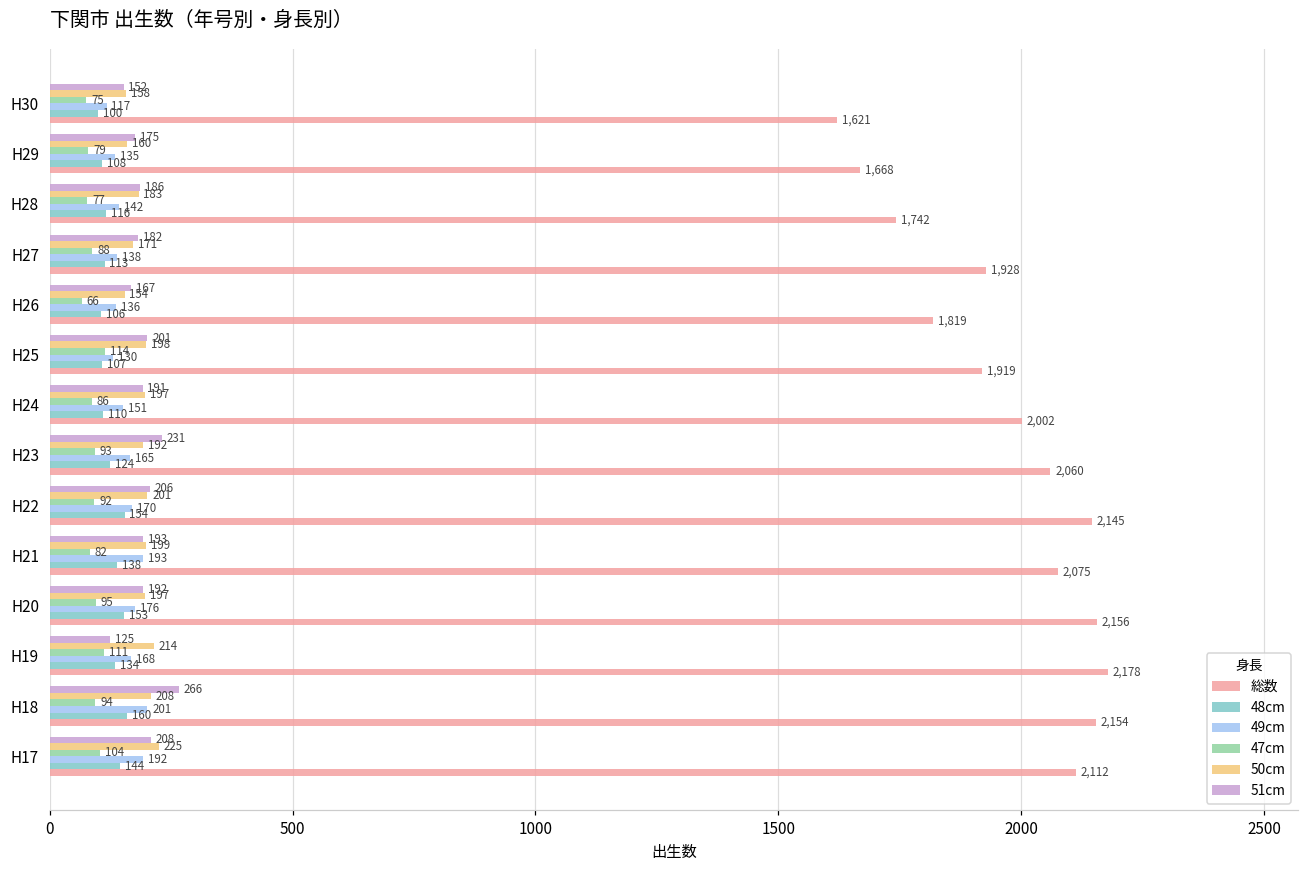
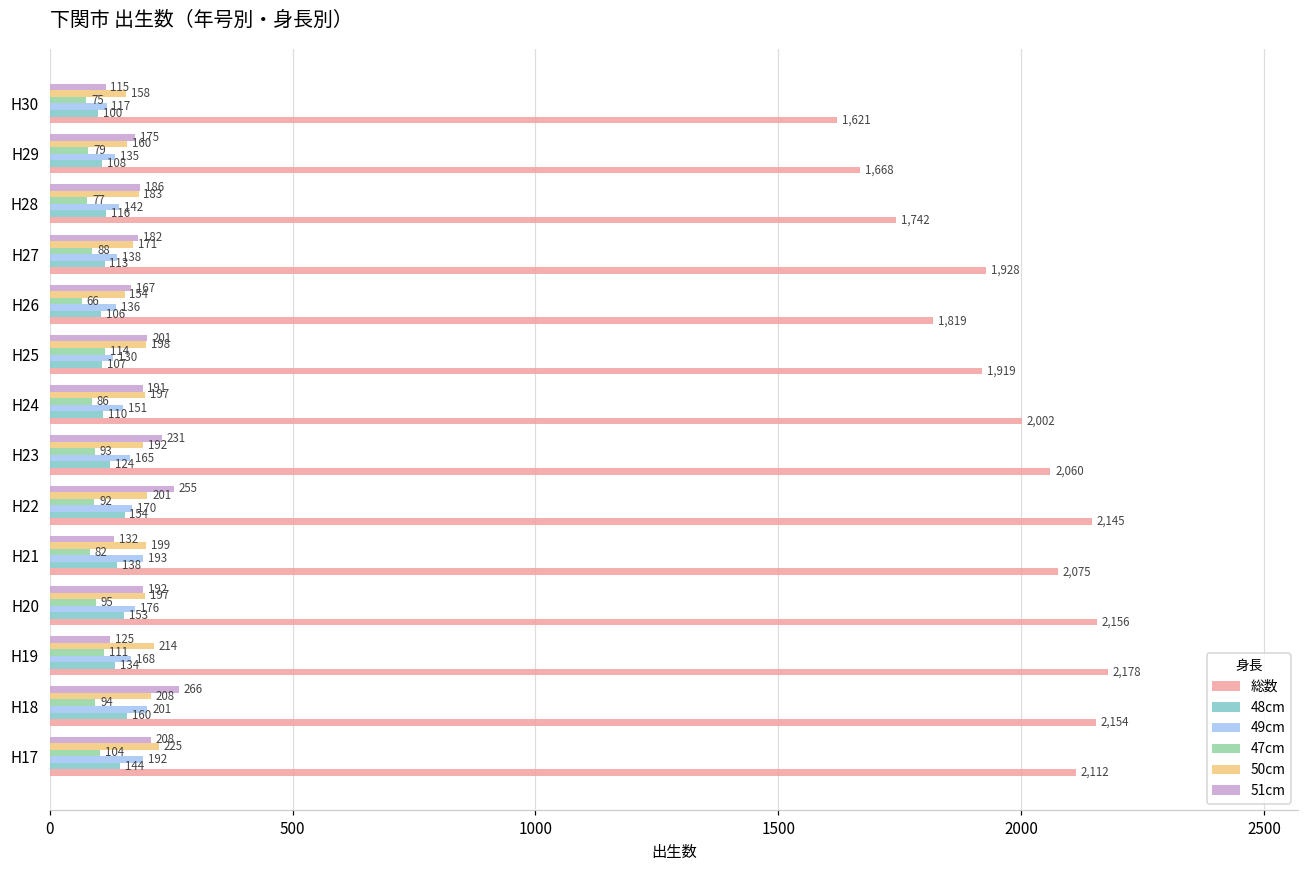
51cm, H30: 152 -> 115
51cm, H22: 206 -> 255
51cm, H21: 193 -> 132
